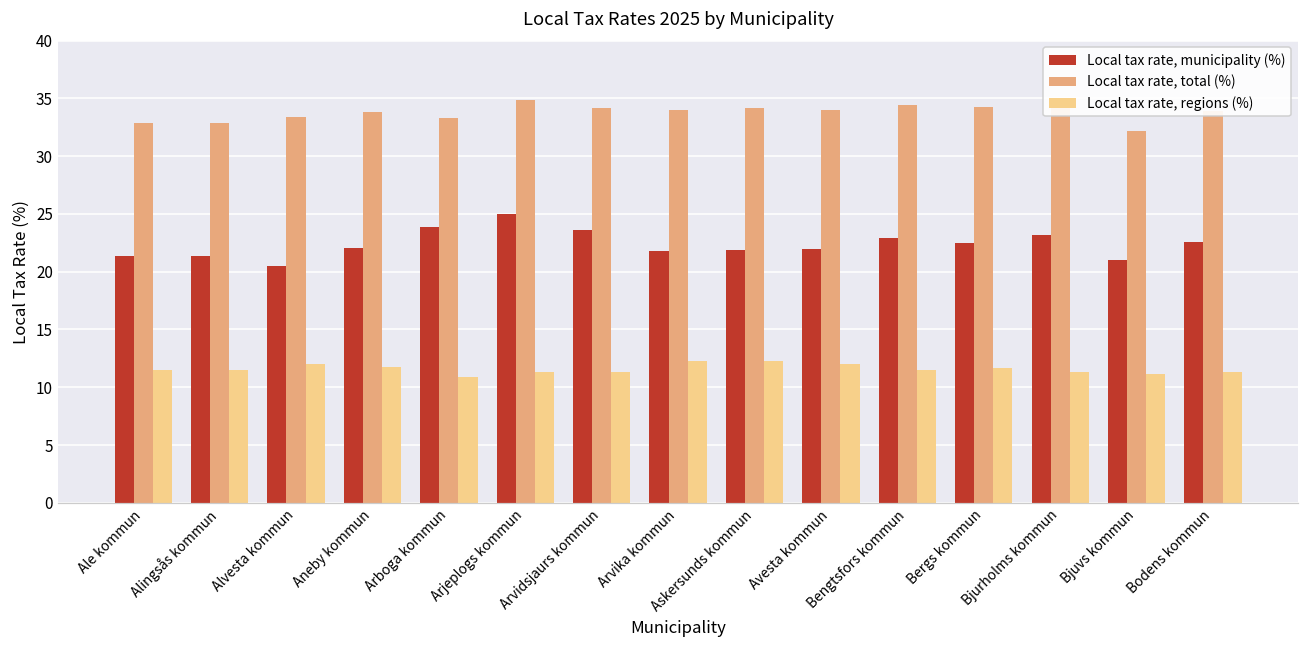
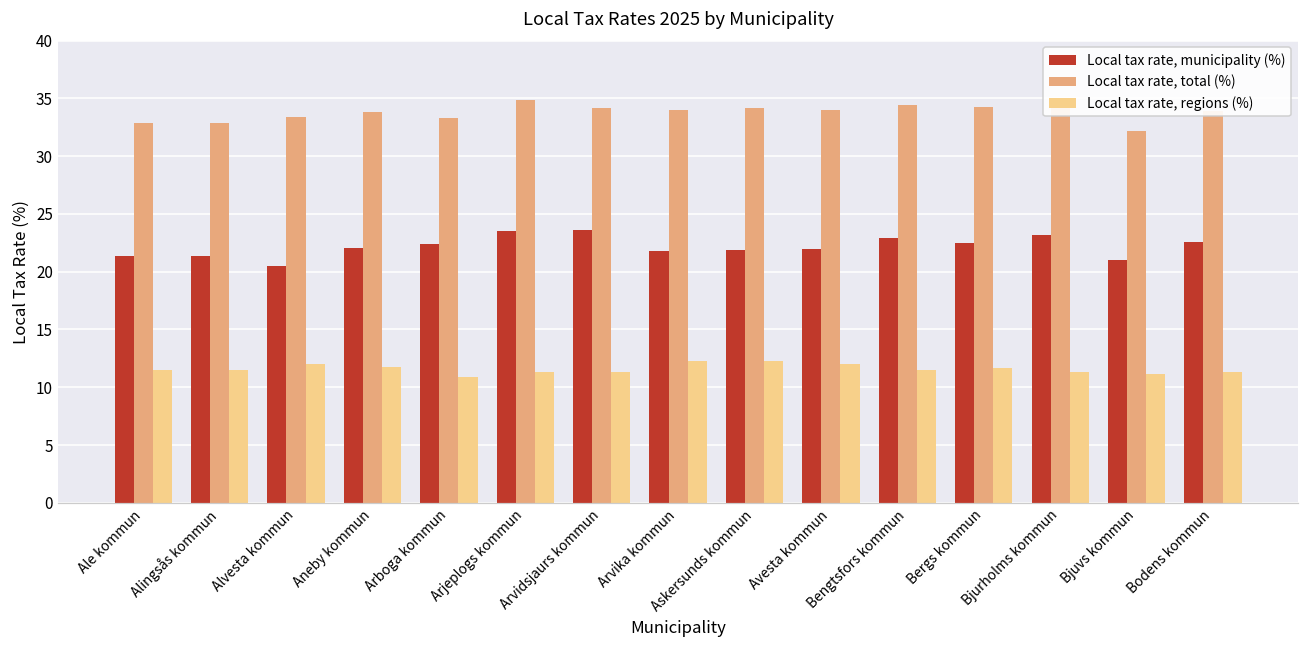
Local tax rate, municipality (%), Arboga kommun: 23.9 -> 22.4
Local tax rate, municipality (%), Arjeplogs kommun: 25.0 -> 23.5
